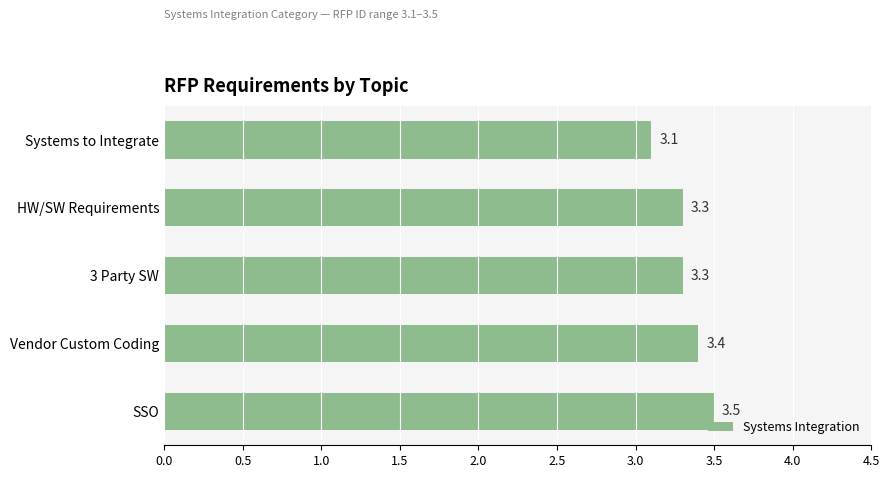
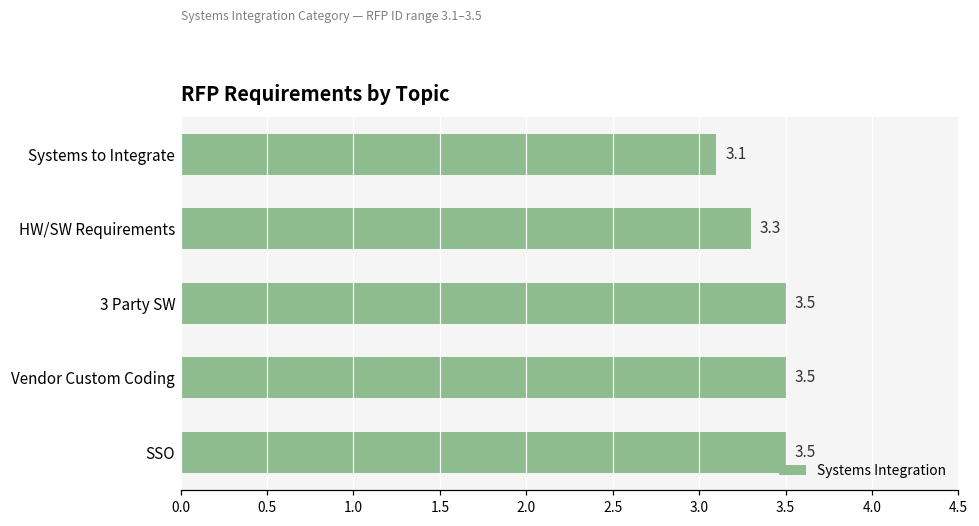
3 Party SW: 3.3 -> 3.5
Vendor Custom Coding: 3.4 -> 3.5
